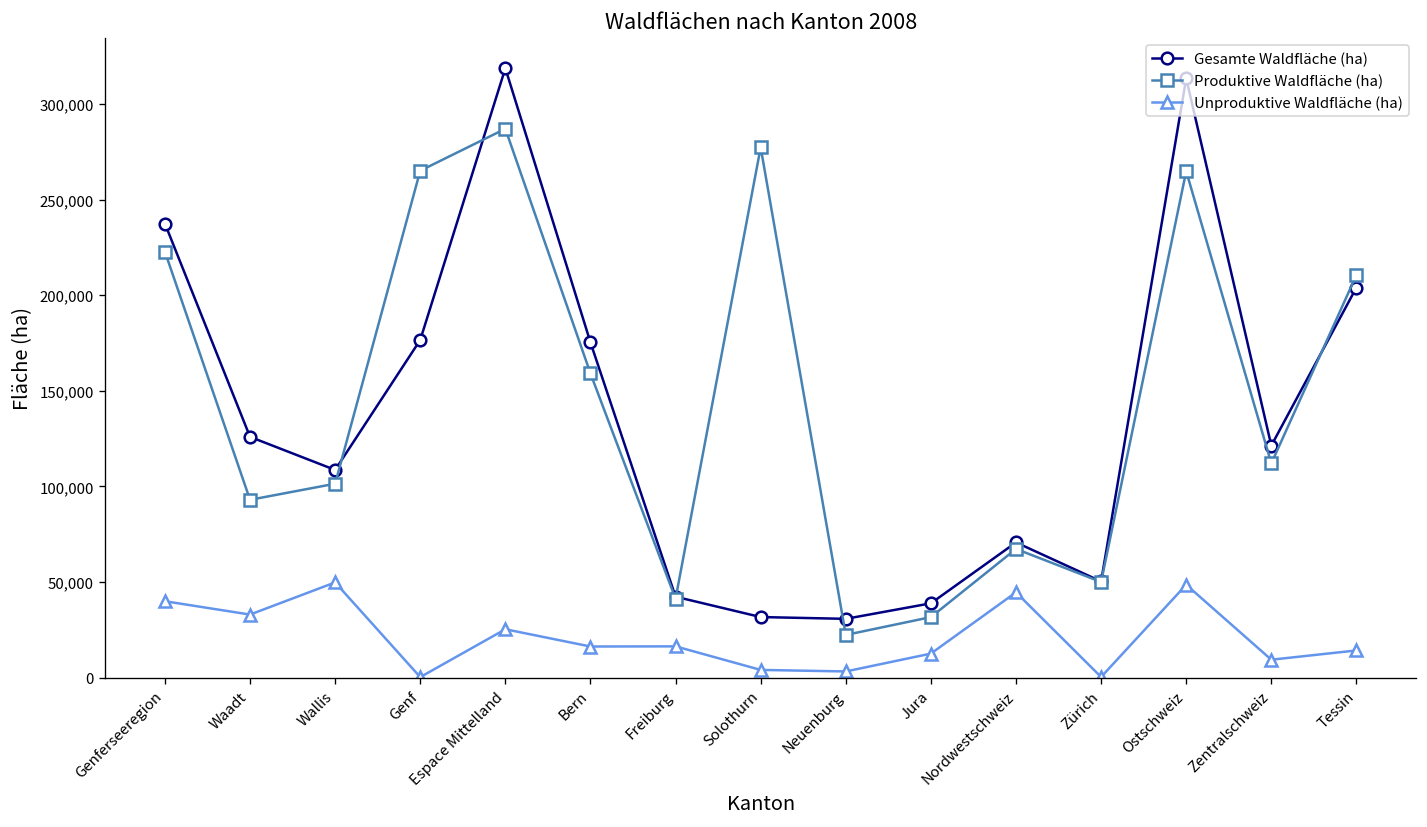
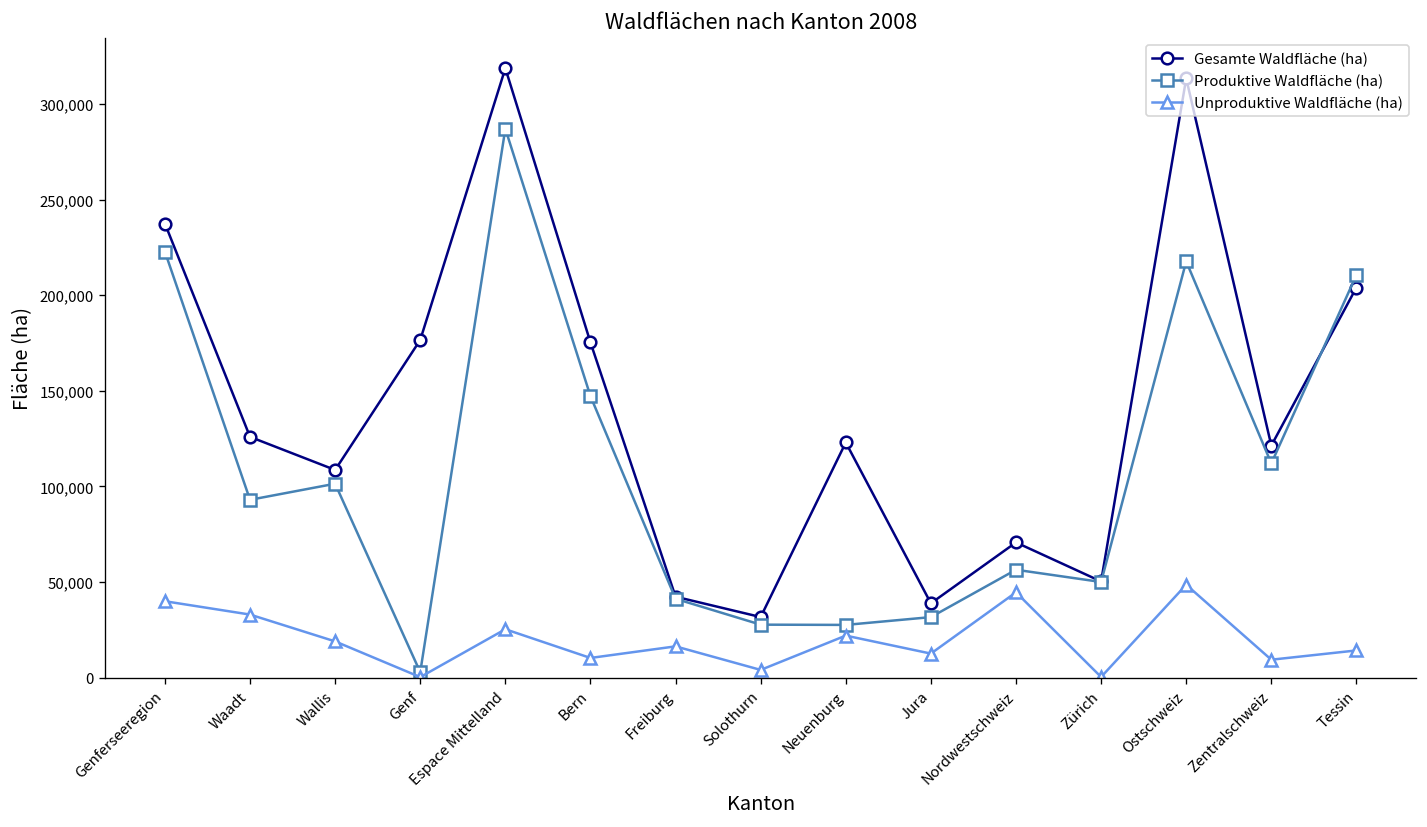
Unproduktive Waldfläche (ha), Wallis: 50,000 -> 19,000
Produktive Waldfläche (ha), Genf: 265,000 -> 3,000
Produktive Waldfläche (ha), Bern: 159,000 -> 147,000
Unproduktive Waldfläche (ha), Bern: 16,000 -> 10,000
Produktive Waldfläche (ha), Solothurn: 277,000 -> 28,000
Gesamte Waldfläche (ha), Neuenburg: 31,000 -> 123,000
Produktive Waldfläche (ha), Neuenburg: 22,000 -> 28,000
Unproduktive Waldfläche (ha), Neuenburg: 3,000 -> 22,000
Produktive Waldfläche (ha), Nordwestschweiz: 67,000 -> 56,000
Produktive Waldfläche (ha), Ostschweiz: 265,000 -> 218,000
